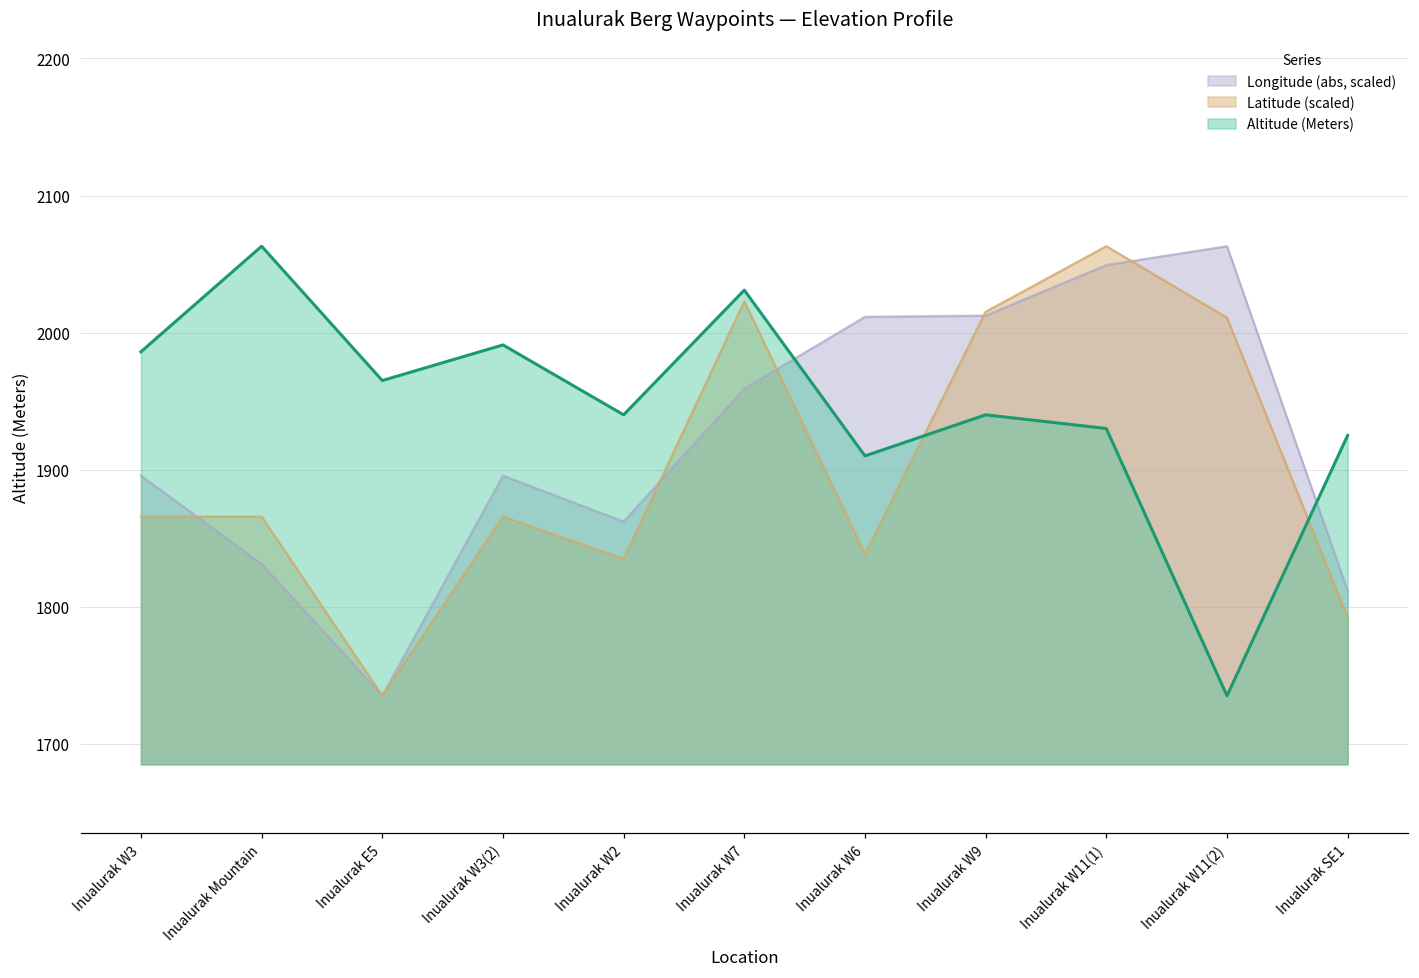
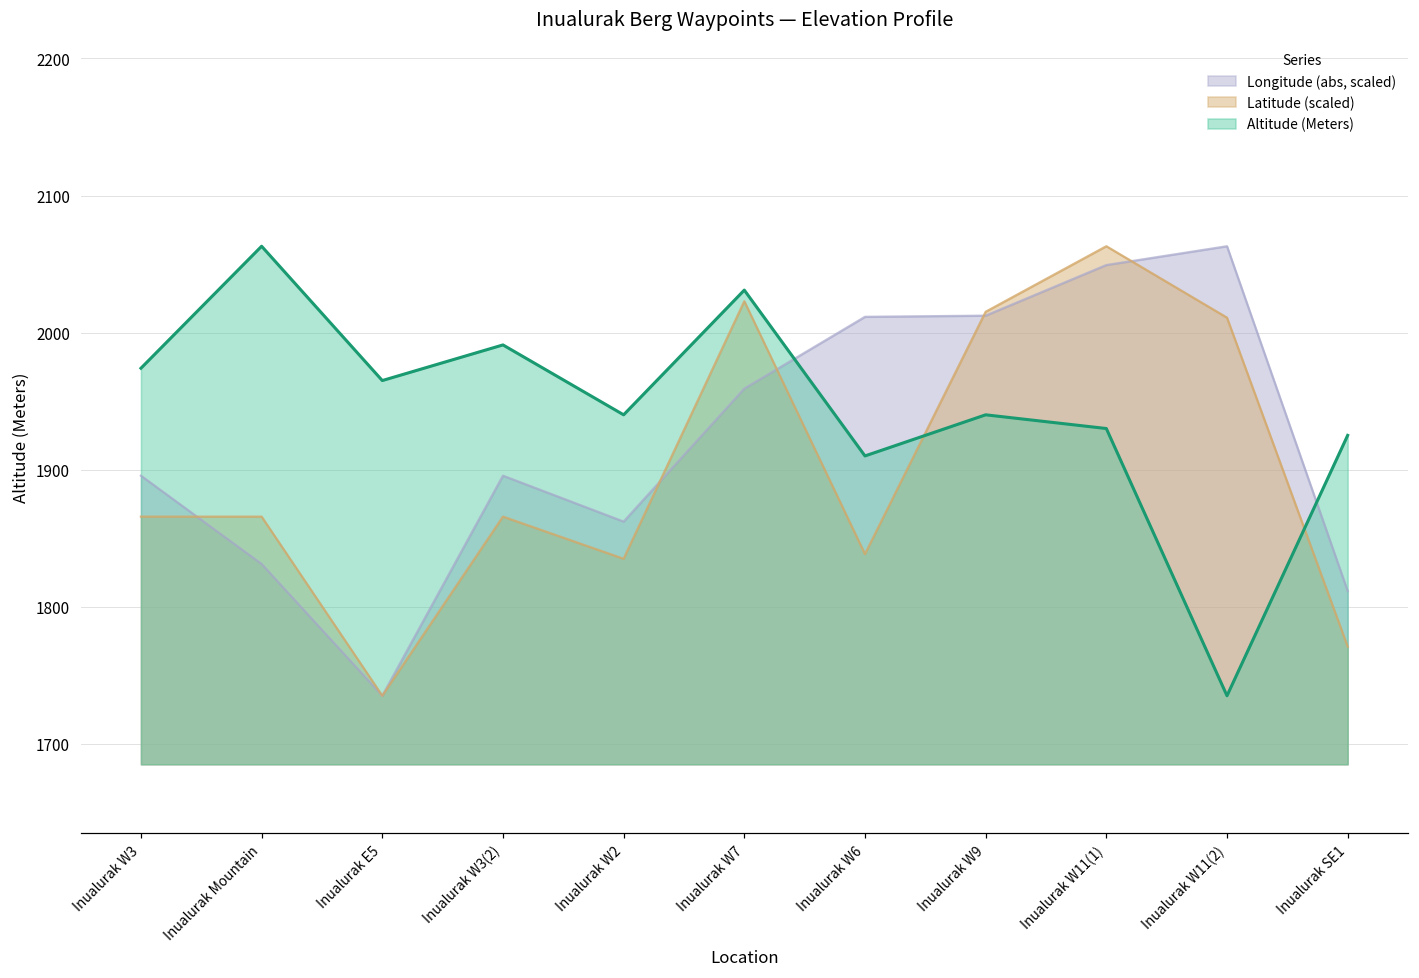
Altitude (Meters), Inualurak W3: 1986 -> 1974
Latitude (scaled), Inualurak SE1: 1792 -> 1771
